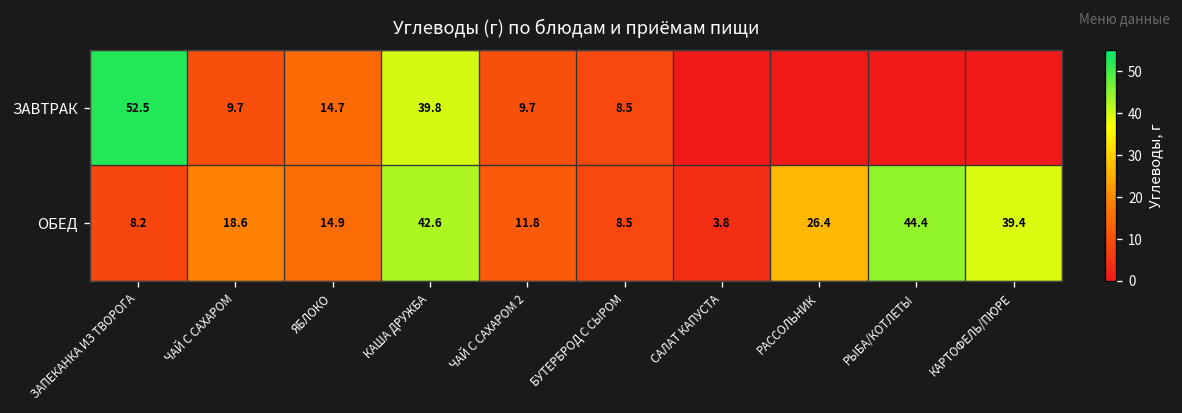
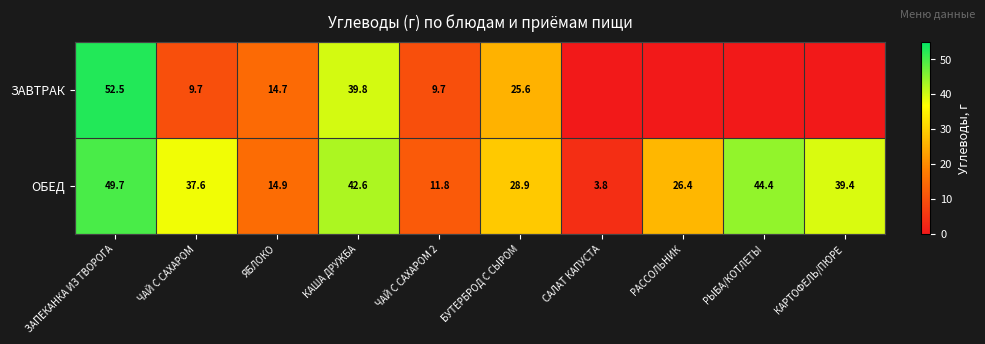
ЗАВТРАК, БУТЕРБРОД С СЫРОМ: 8.5 -> 25.6
ОБЕД, ЗАПЕКАНКА ИЗ ТВОРОГА: 8.2 -> 49.7
ОБЕД, ЧАЙ С САХАРОМ: 18.6 -> 37.6
ОБЕД, БУТЕРБРОД С СЫРОМ: 8.5 -> 28.9
